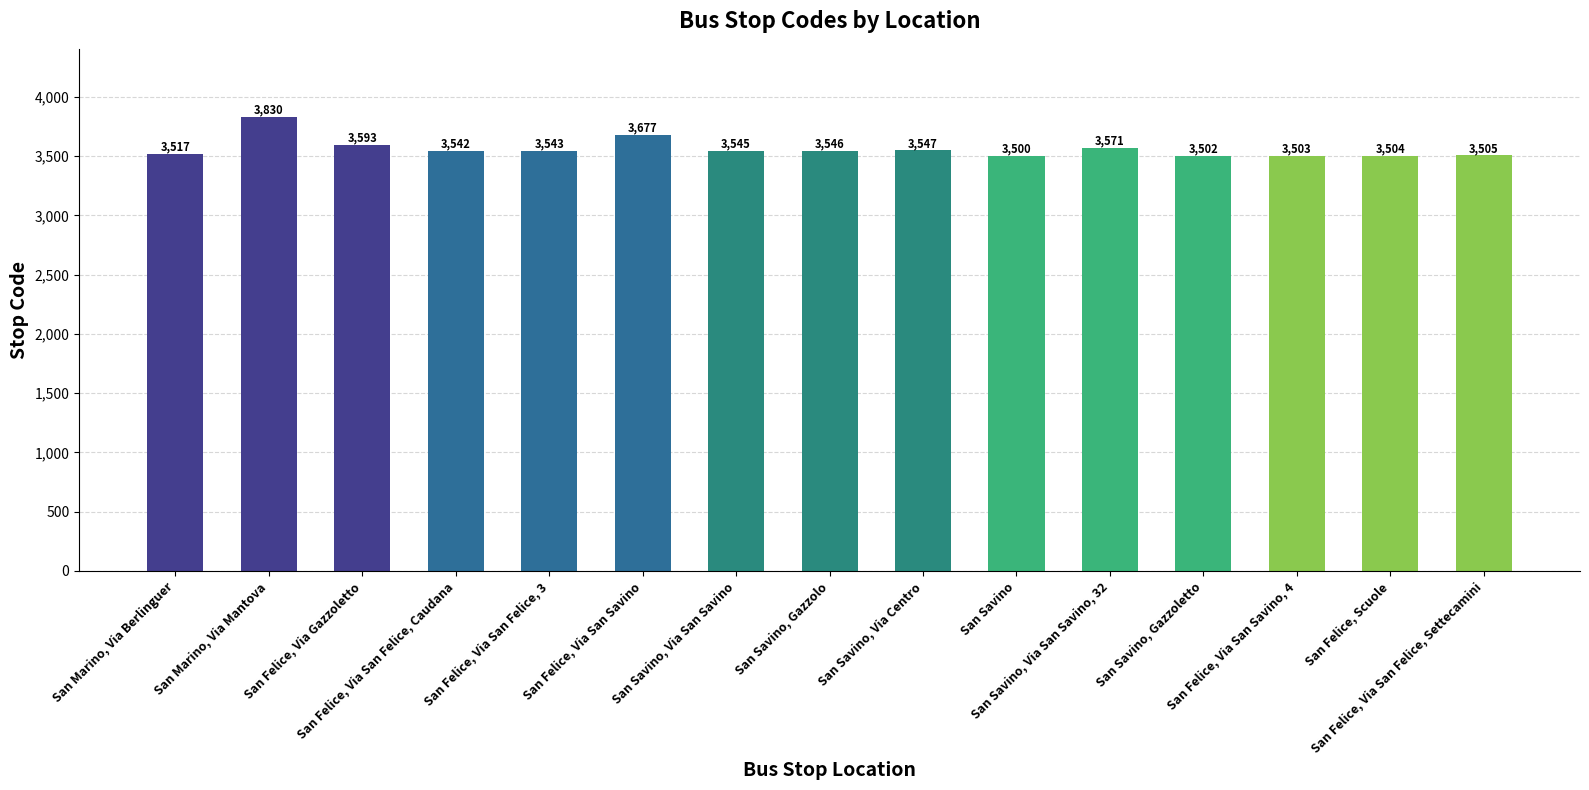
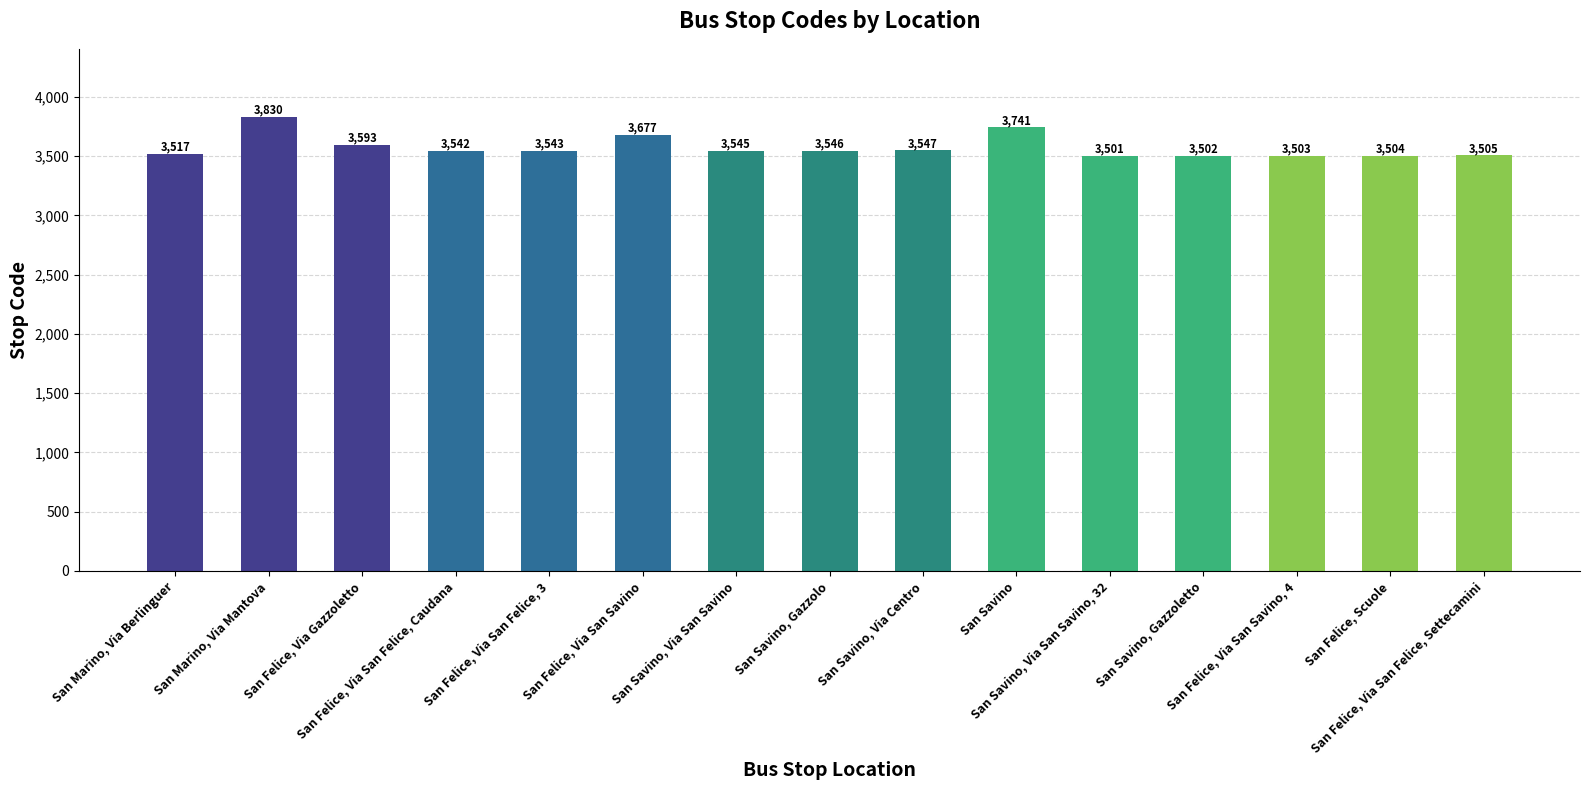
San Savino: 3,500 -> 3,741
San Savino, Via San Savino, 32: 3,571 -> 3,501
